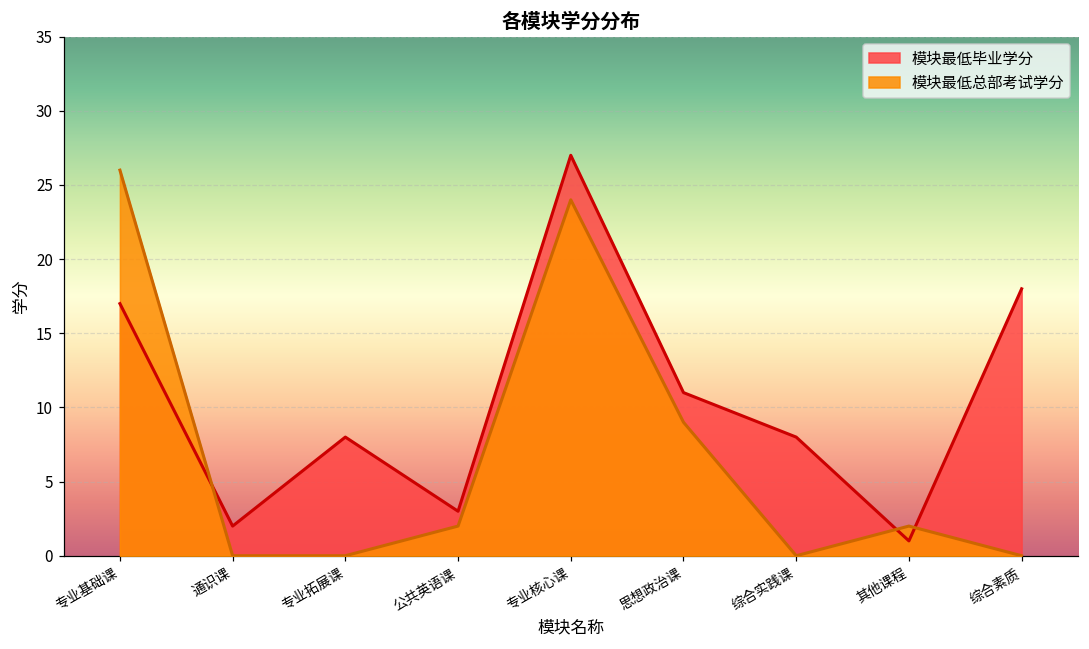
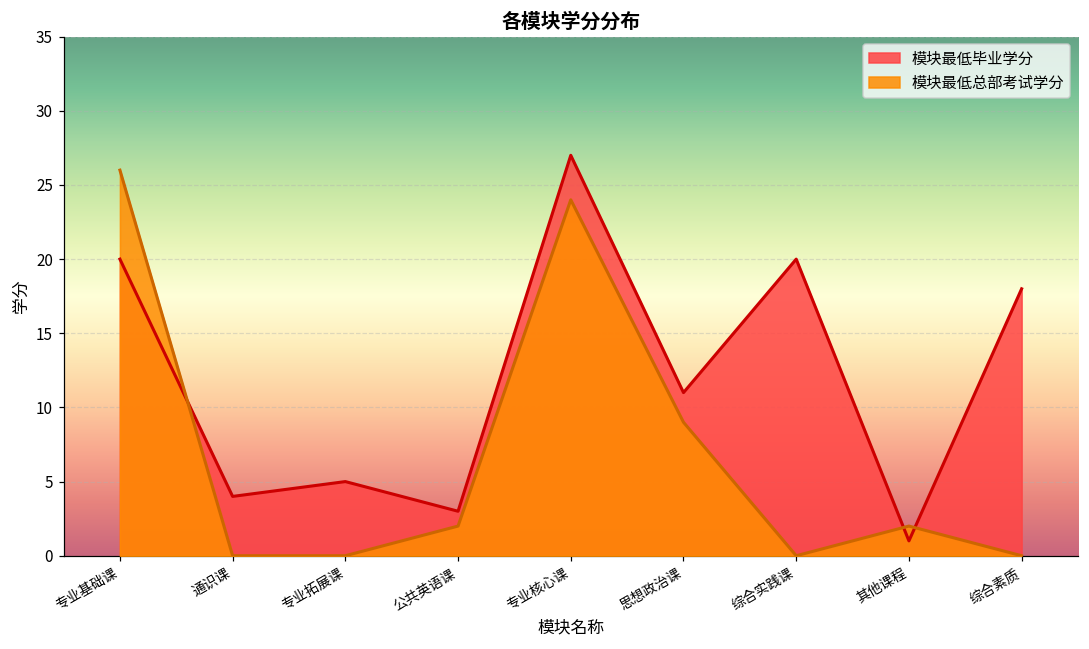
模块最低毕业学分, 专业基础课: 17 -> 20
模块最低毕业学分, 通识课: 2 -> 4
模块最低毕业学分, 专业拓展课: 8 -> 5
模块最低毕业学分, 综合实践课: 8 -> 20
